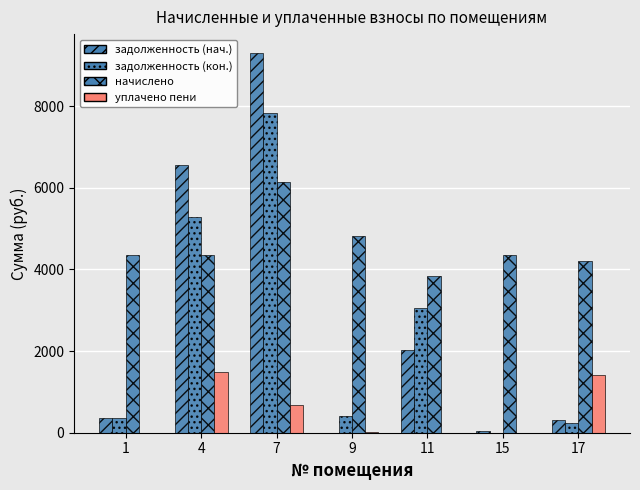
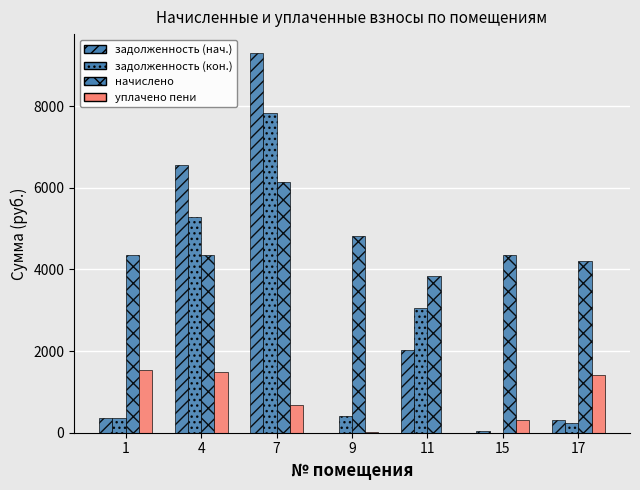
уплачено пени, 1: 0 -> 1500
уплачено пени, 15: 0 -> 300
